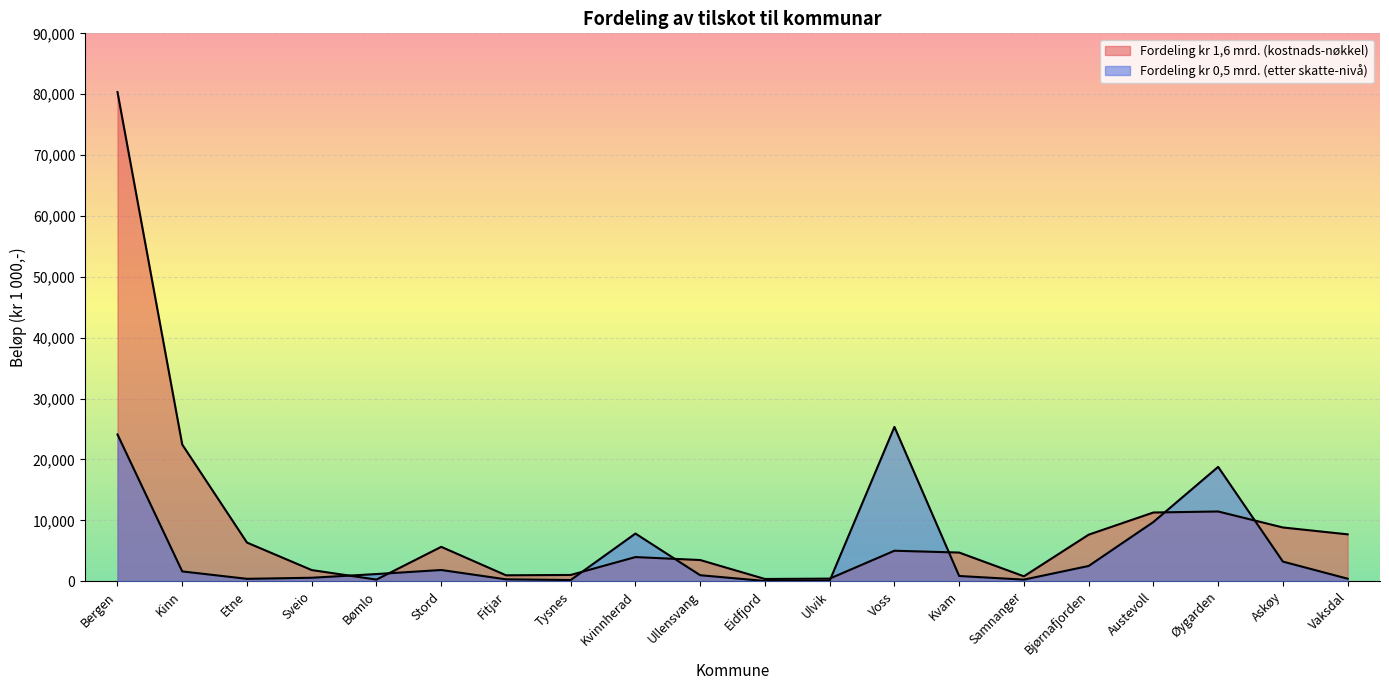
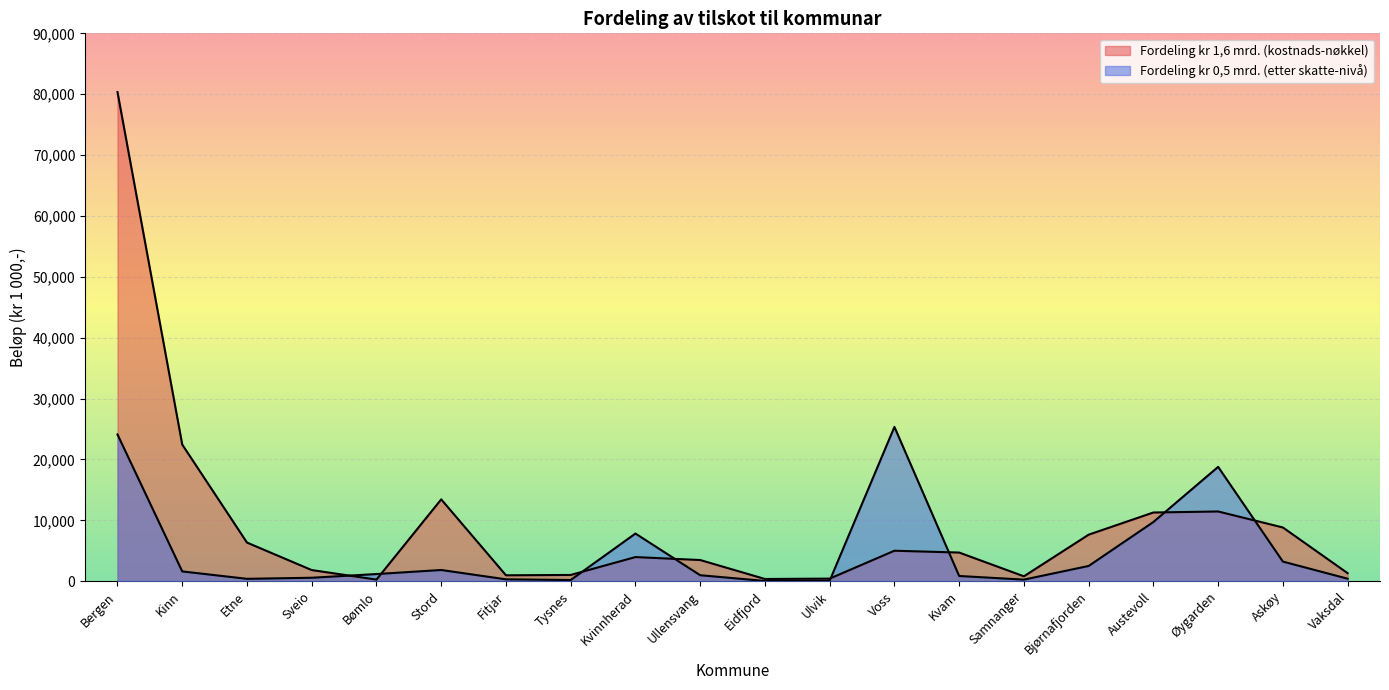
Fordeling kr 1,6 mrd. (kostnads-nøkkel), Stord: 6,000 -> 13,000
Fordeling kr 1,6 mrd. (kostnads-nøkkel), Vaksdal: 8,000 -> 1,000
